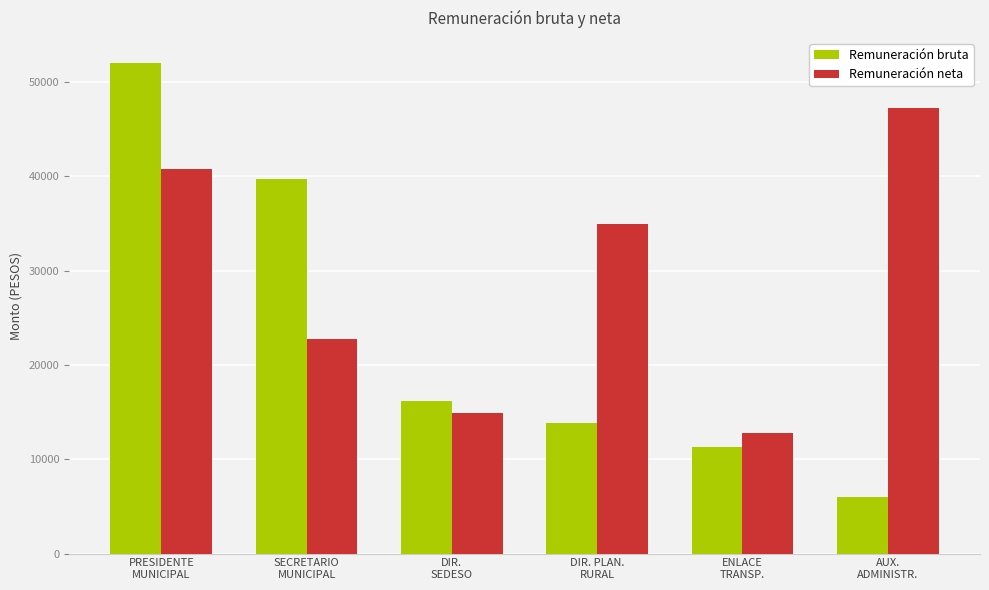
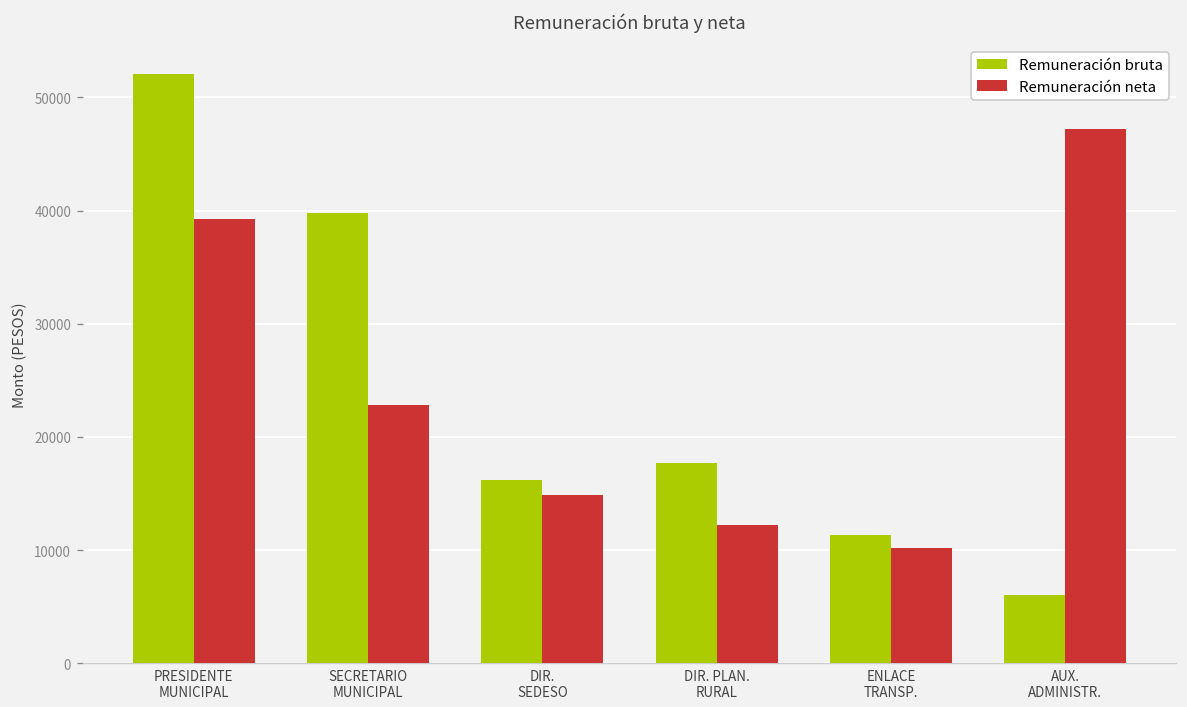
Remuneración neta, PRESIDENTE MUNICIPAL: 41000 -> 39000
Remuneración bruta, DIR. PLAN. RURAL: 14000 -> 18000
Remuneración neta, DIR. PLAN. RURAL: 35000 -> 12000
Remuneración neta, ENLACE TRANSP.: 13000 -> 10000
